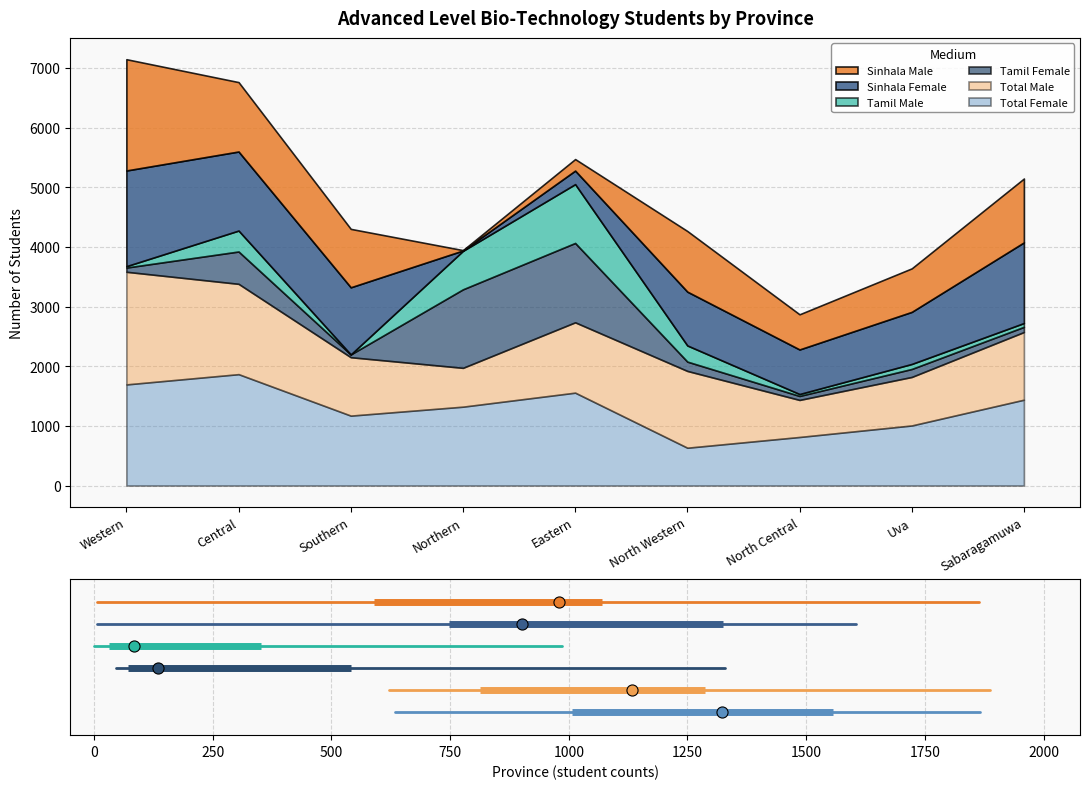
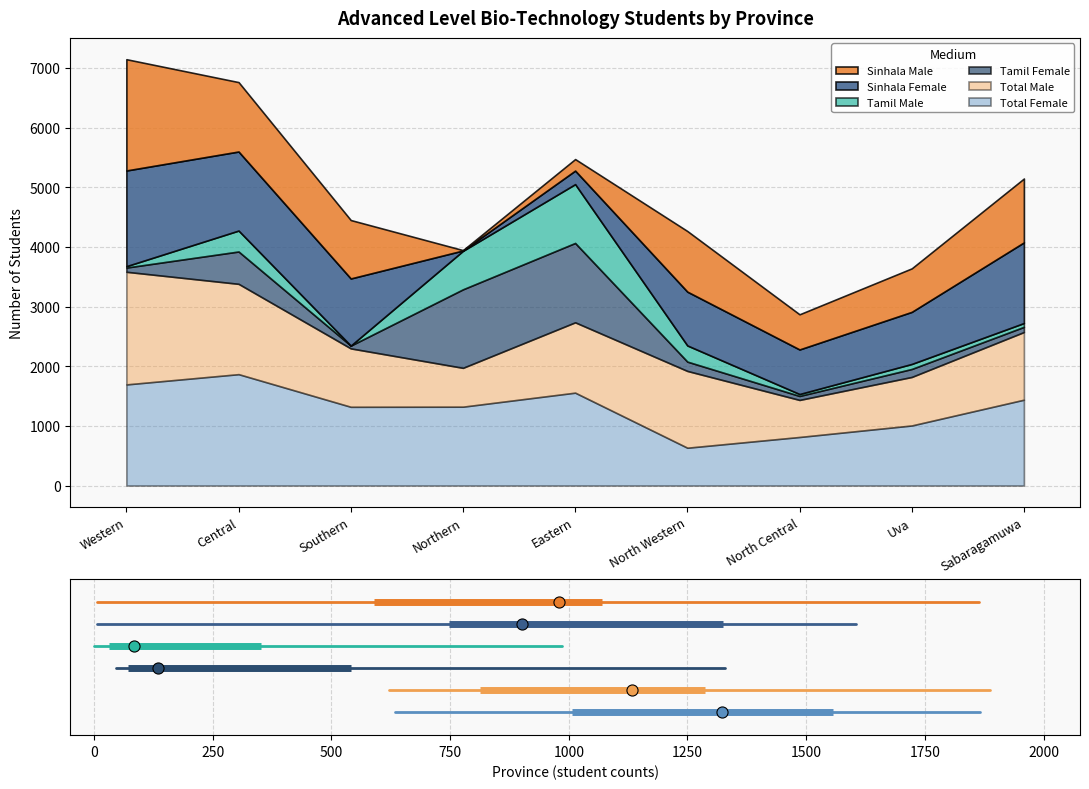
Advanced Level Bio-Technology Students by Province, Total Female, Southern: 1200 -> 1300
